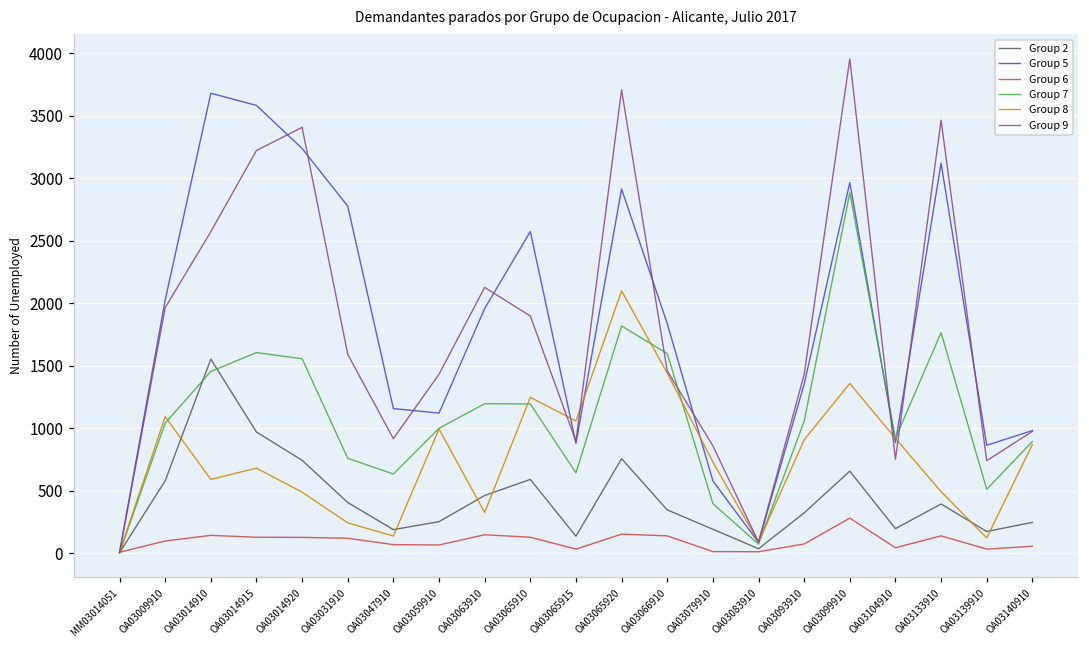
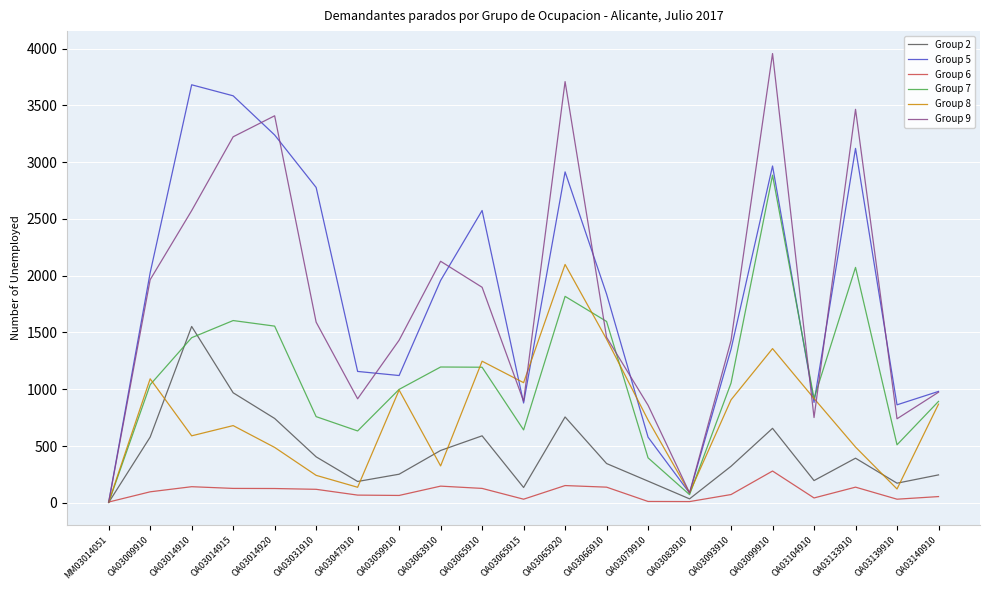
Group 7, OA03133910: 1770 -> 2070
